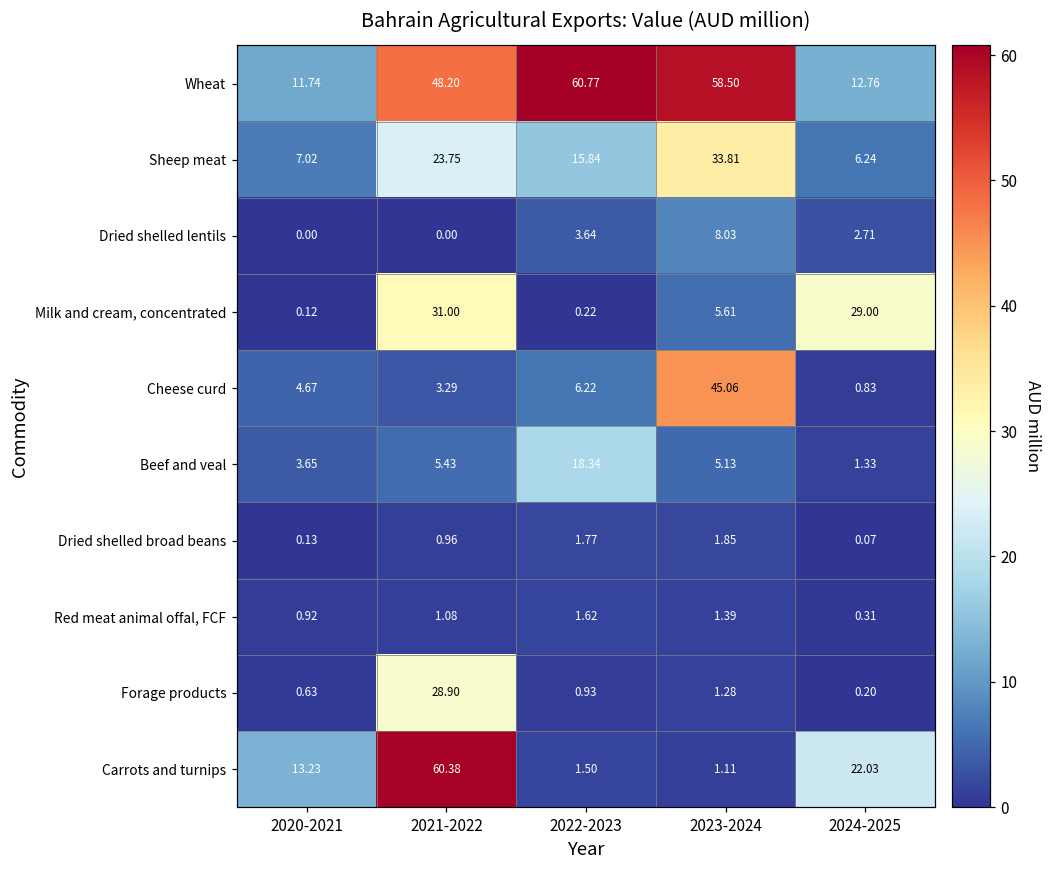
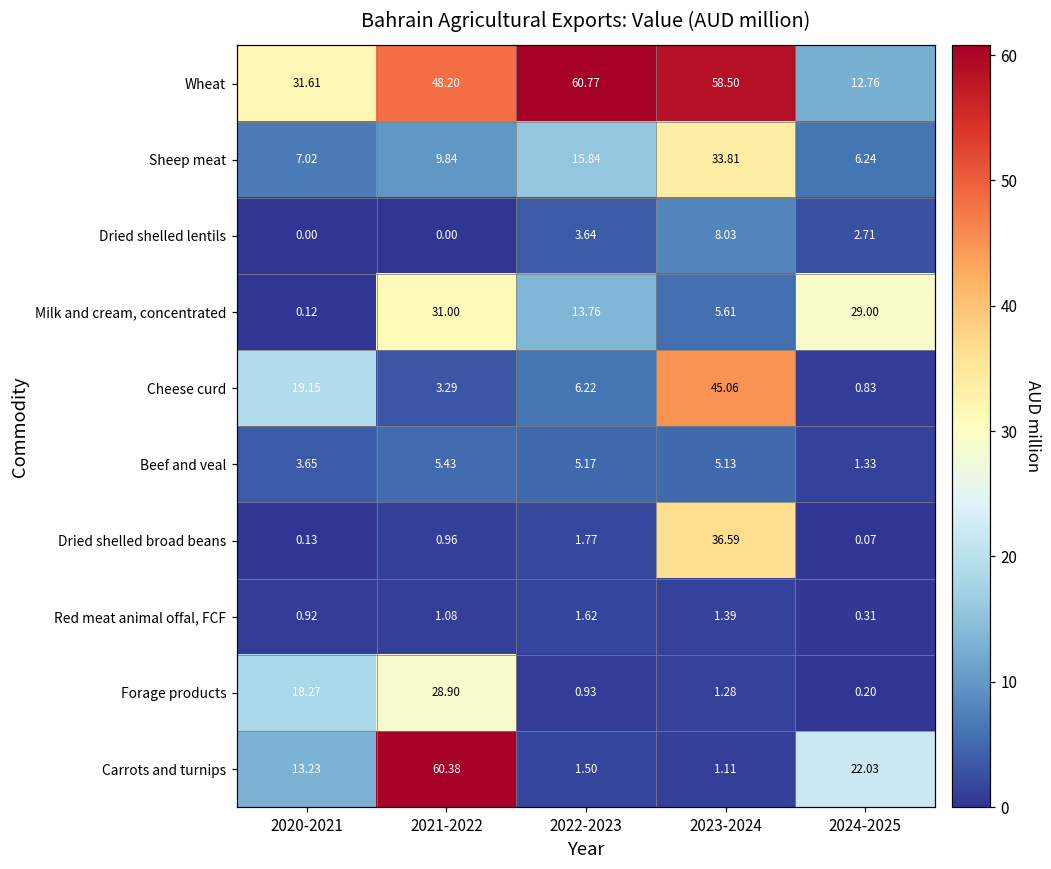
Wheat, 2020-2021: 11.74 -> 31.61
Sheep meat, 2021-2022: 23.75 -> 9.84
Milk and cream, concentrated, 2022-2023: 0.22 -> 13.76
Cheese curd, 2020-2021: 4.67 -> 19.15
Beef and veal, 2022-2023: 18.34 -> 5.17
Dried shelled broad beans, 2023-2024: 1.85 -> 36.59
Forage products, 2020-2021: 0.63 -> 18.27
